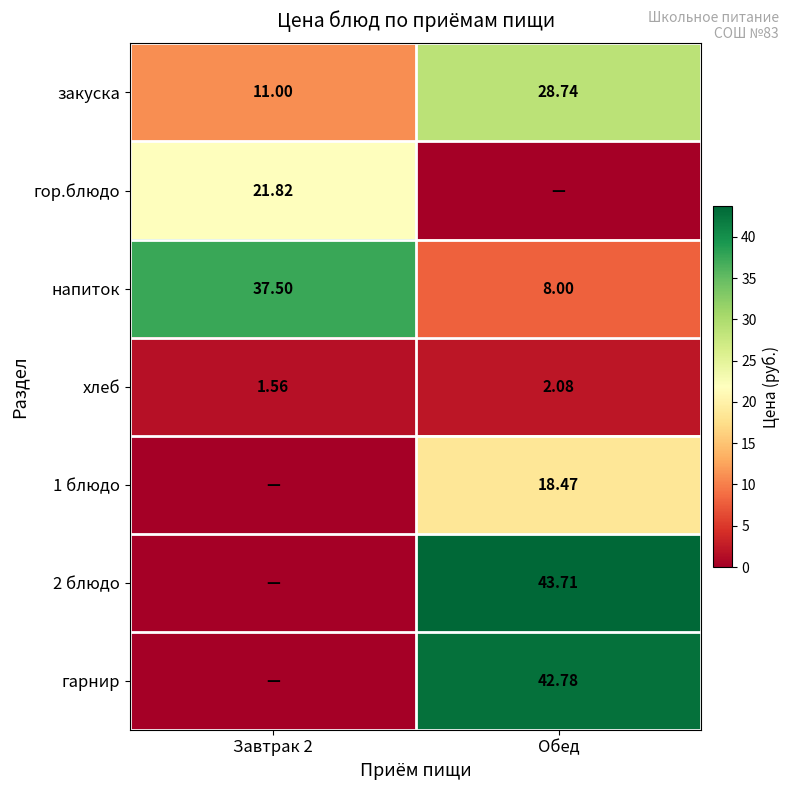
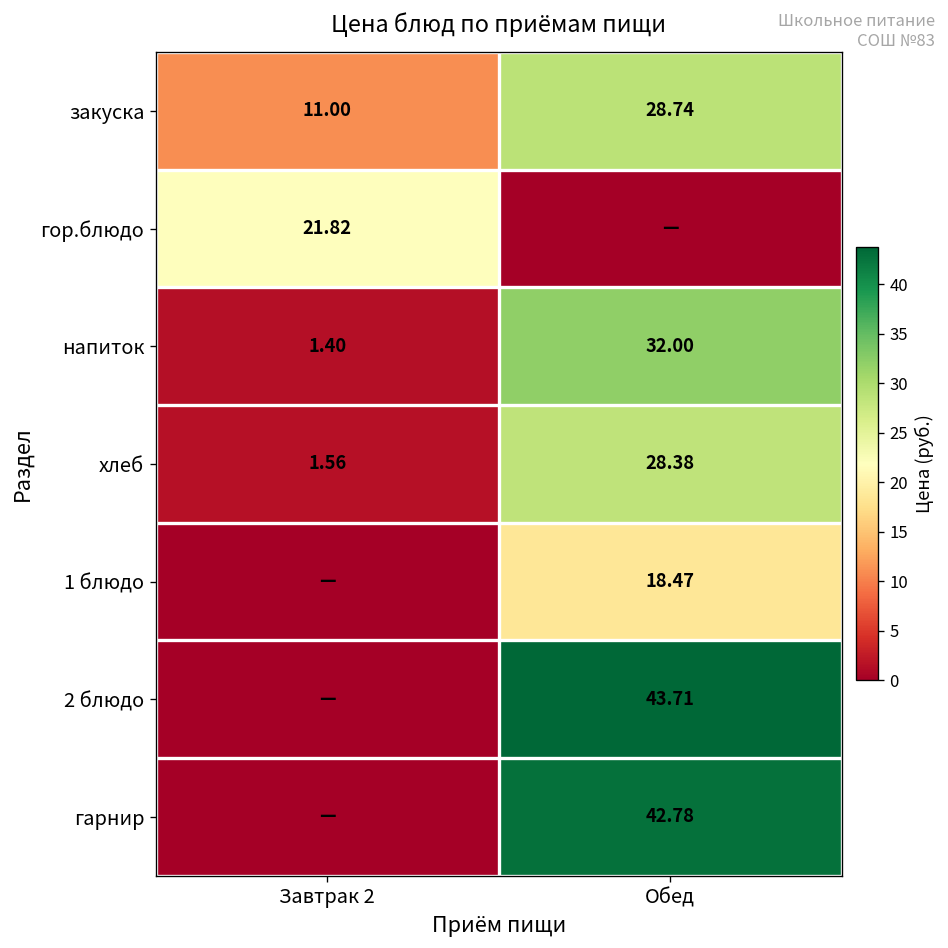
напиток, Завтрак 2: 37.50 -> 1.40
напиток, Обед: 8.00 -> 32.00
хлеб, Обед: 2.08 -> 28.38
